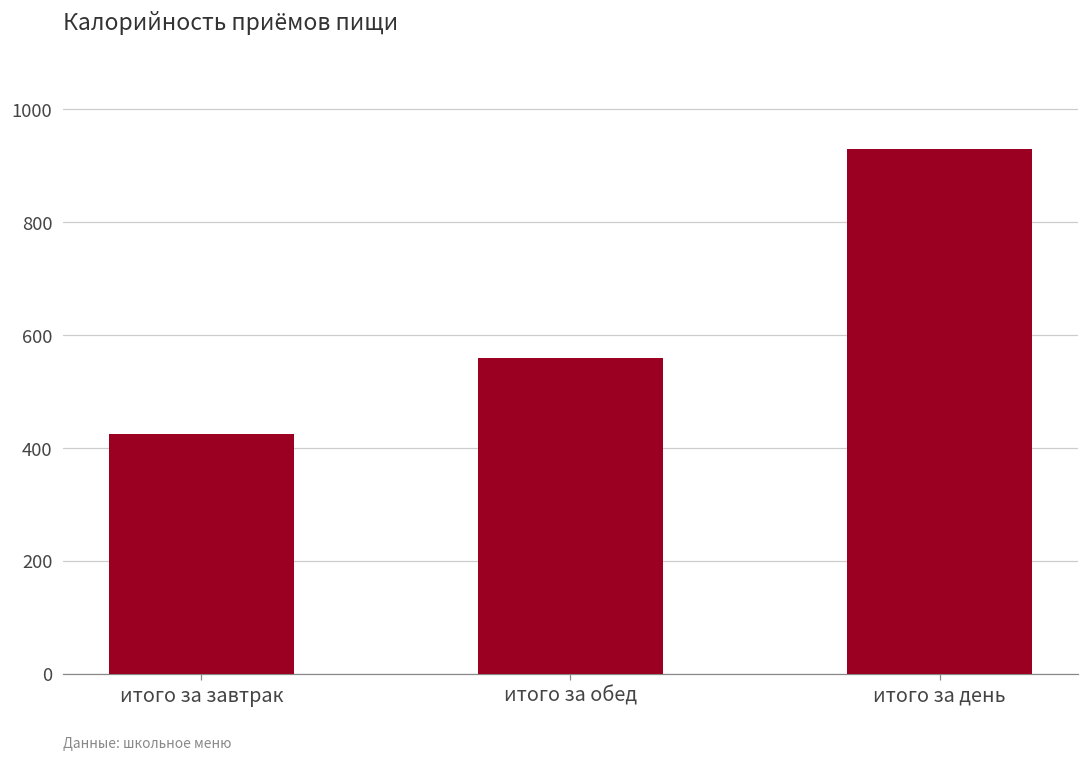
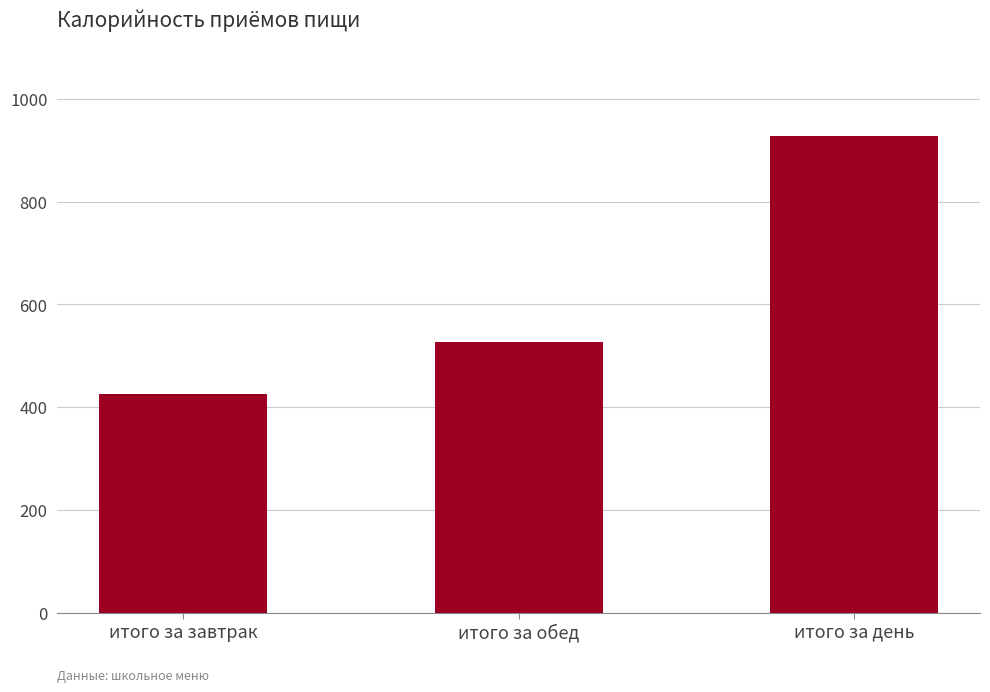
итого за обед: 560 -> 530
